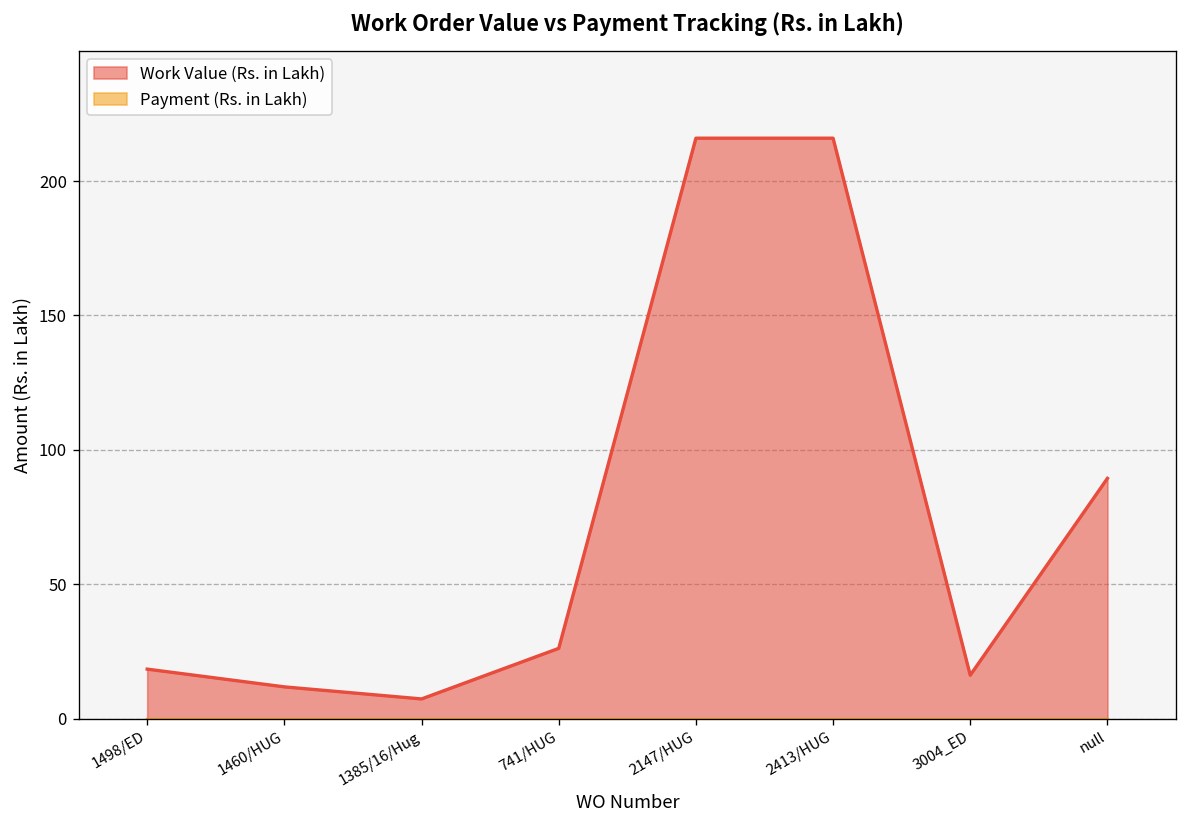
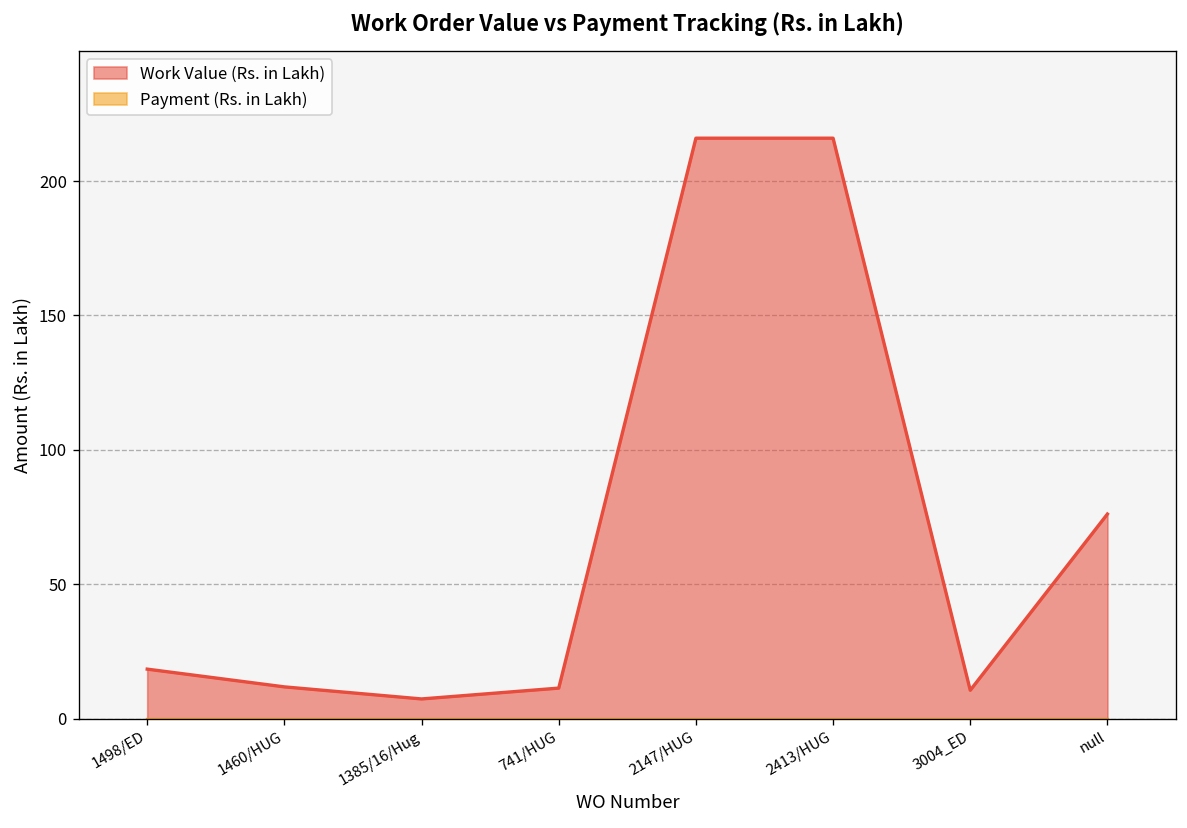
Work Value (Rs. in Lakh), 741/HUG: 26 -> 11
Work Value (Rs. in Lakh), 3004_ED: 16 -> 11
Work Value (Rs. in Lakh), null: 89 -> 76
